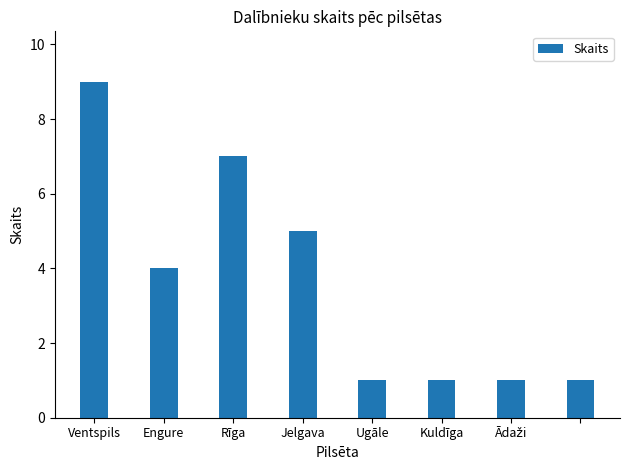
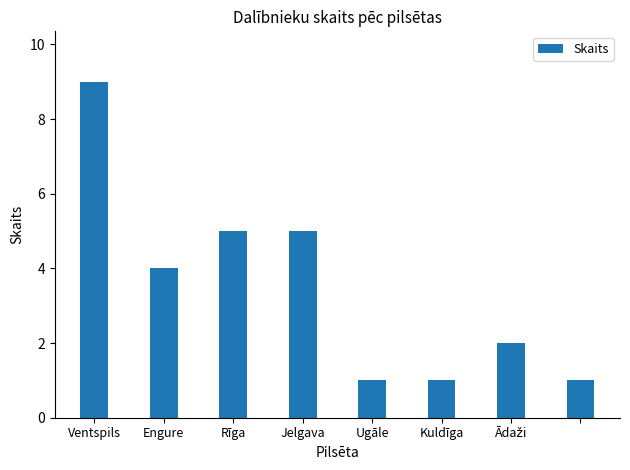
Rīga: 7 -> 5
Ādaži: 1 -> 2
